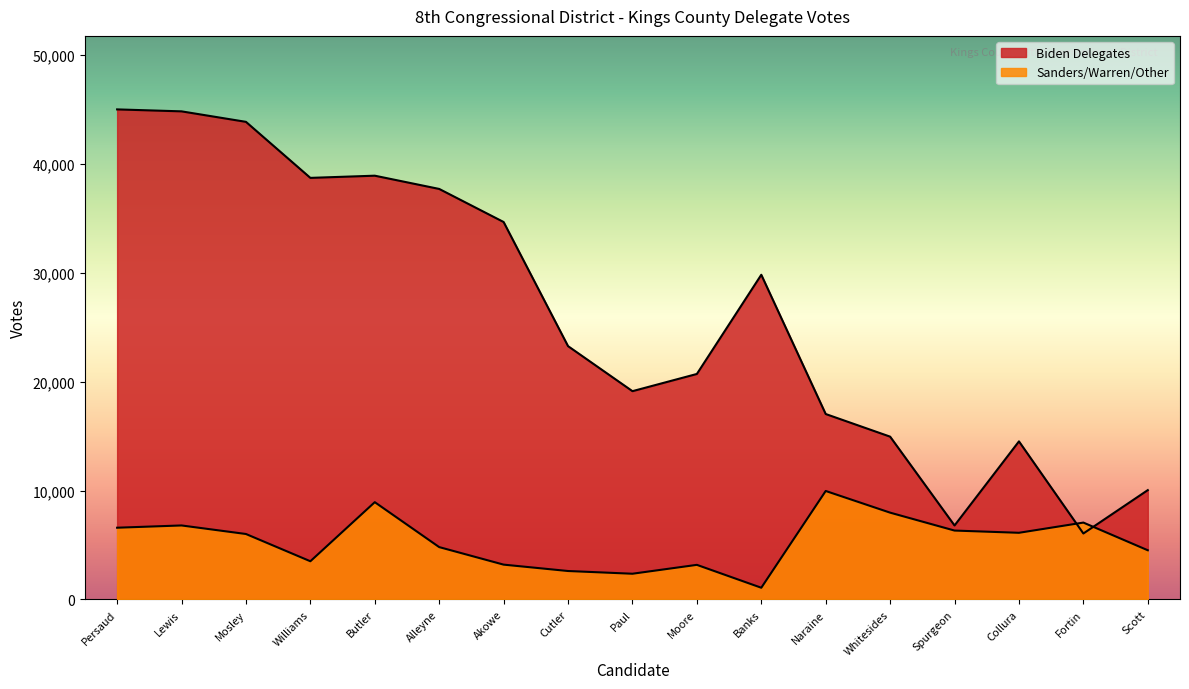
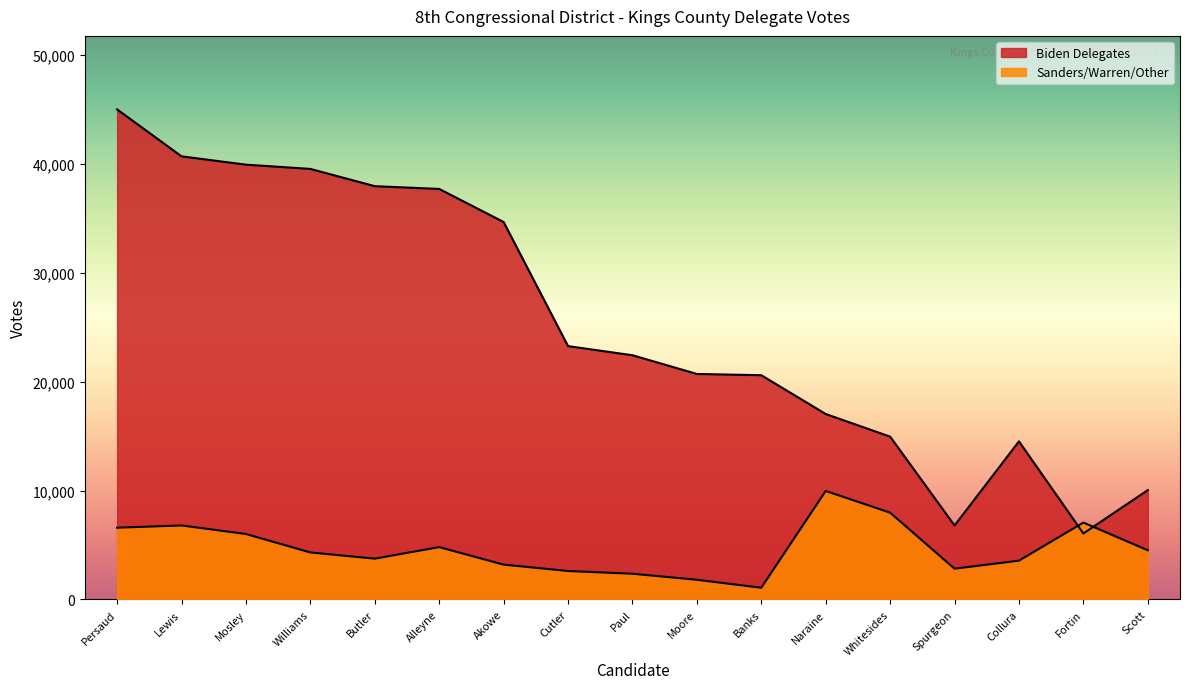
Biden Delegates, Lewis: 44,800 -> 40,700
Biden Delegates, Mosley: 43,900 -> 39,900
Biden Delegates, Williams: 38,700 -> 39,500
Sanders/Warren/Other, Williams: 3,500 -> 4,300
Biden Delegates, Butler: 38,900 -> 38,000
Sanders/Warren/Other, Butler: 8,900 -> 3,700
Biden Delegates, Paul: 19,100 -> 22,400
Sanders/Warren/Other, Moore: 3,200 -> 1,800
Biden Delegates, Banks: 29,800 -> 20,600
Sanders/Warren/Other, Spurgeon: 6,300 -> 2,800
Sanders/Warren/Other, Collura: 6,100 -> 3,600
